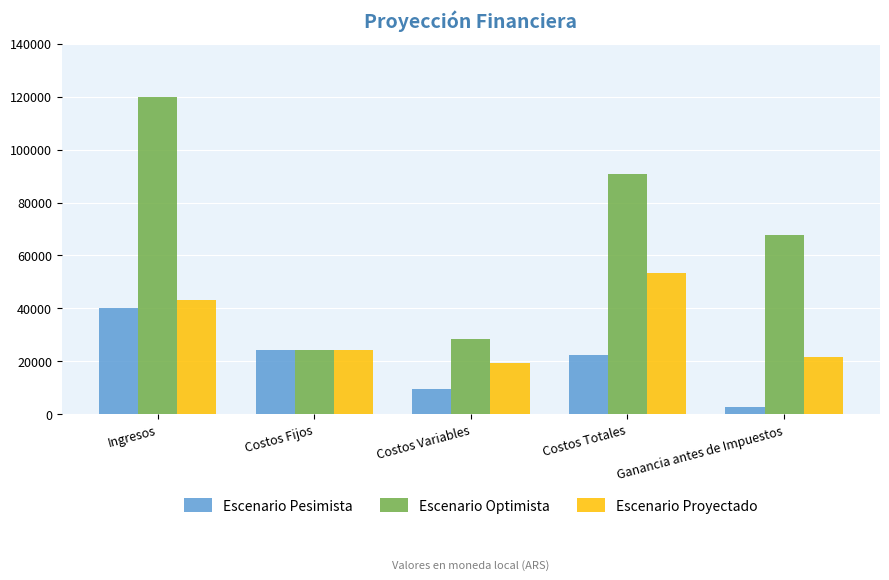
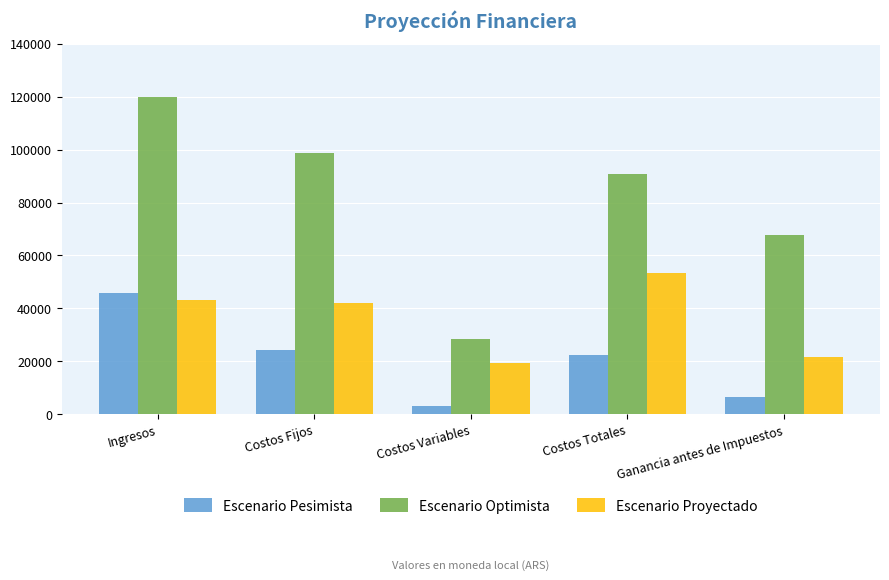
Escenario Pesimista, Ingresos: 40000 -> 46000
Escenario Optimista, Costos Fijos: 24000 -> 99000
Escenario Proyectado, Costos Fijos: 24000 -> 42000
Escenario Pesimista, Costos Variables: 9000 -> 3000
Escenario Pesimista, Ganancia antes de Impuestos: 3000 -> 6000
